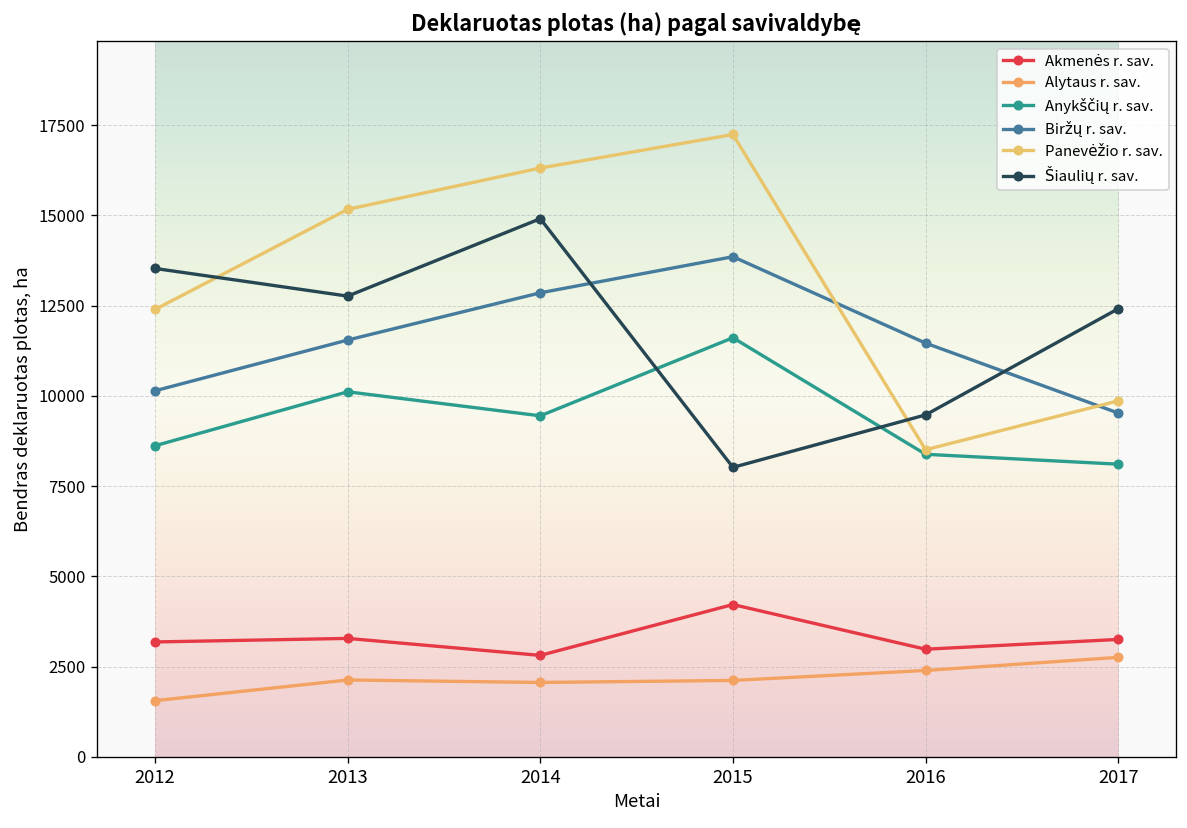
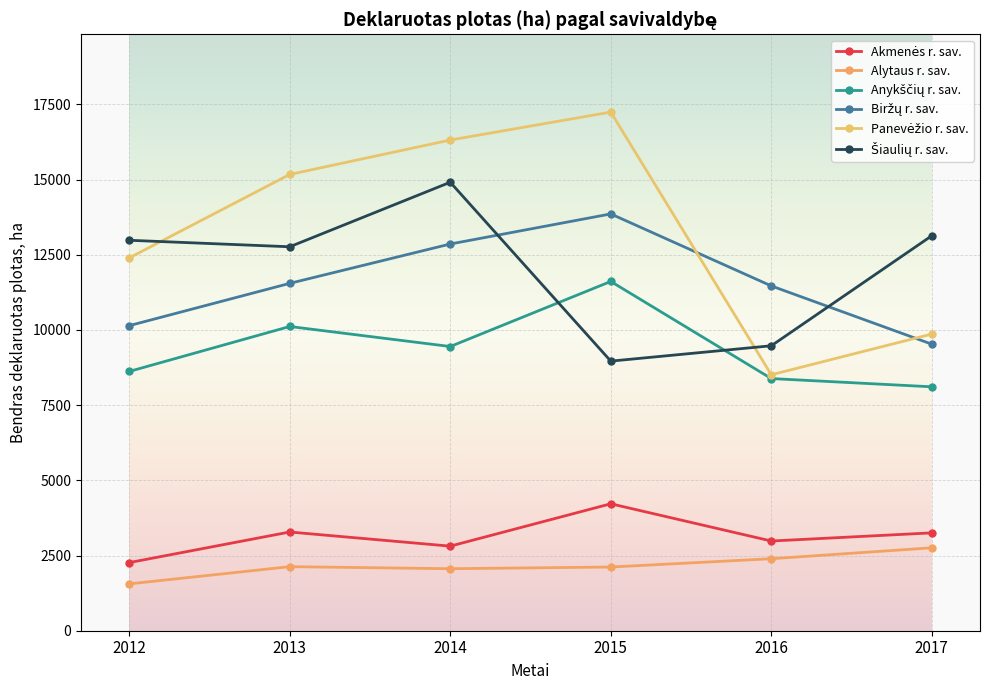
Akmenės r. sav., 2012: 3200 -> 2300
Šiaulių r. sav., 2012: 13500 -> 13000
Šiaulių r. sav., 2015: 8000 -> 9000
Šiaulių r. sav., 2017: 12400 -> 13100
